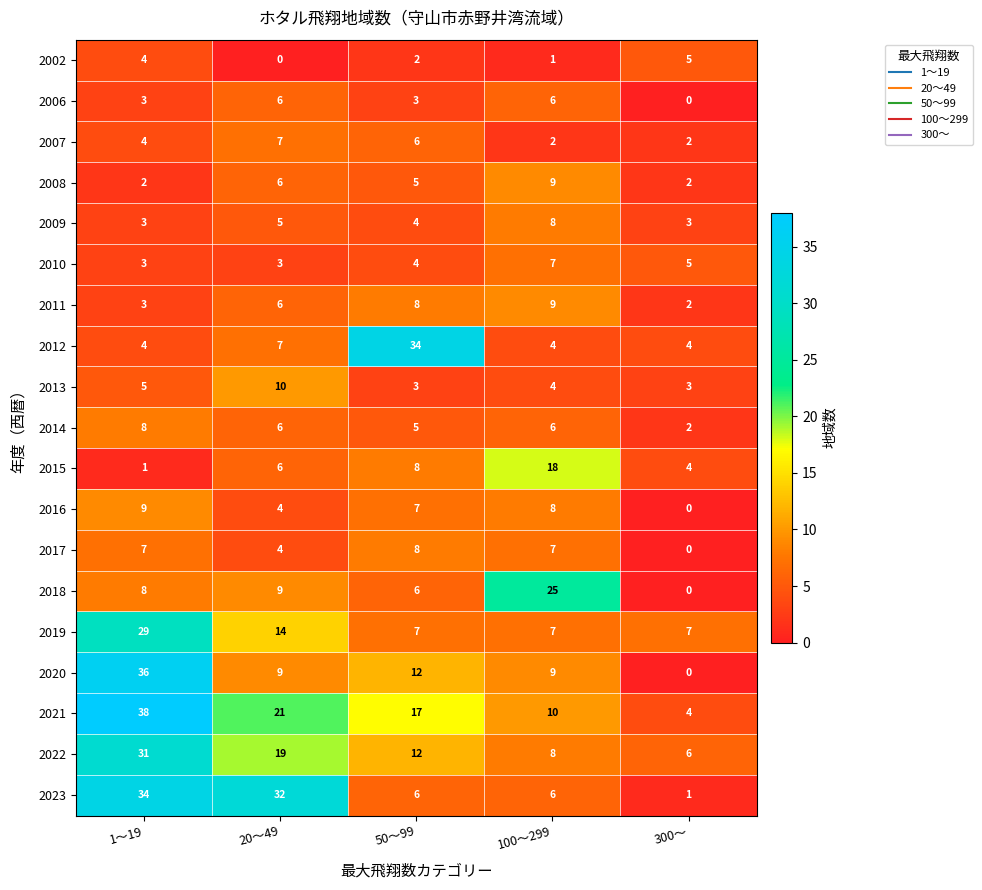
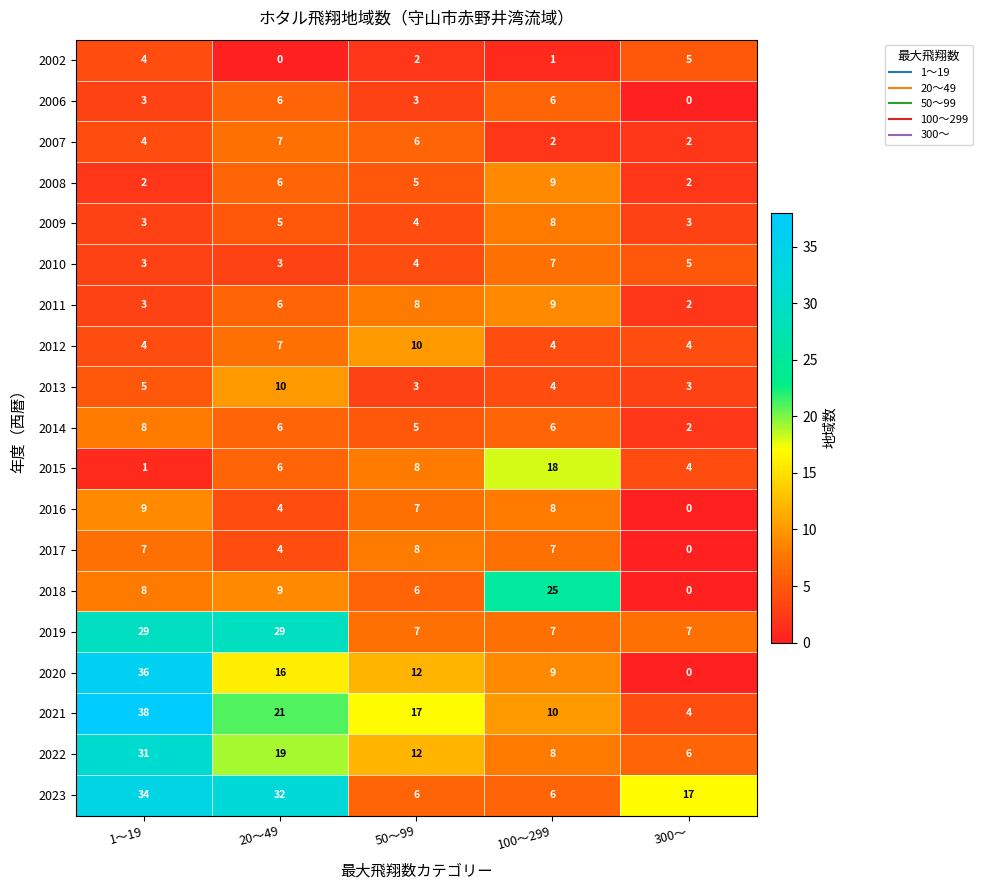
2012, 50～99: 34 -> 10
2019, 20～49: 14 -> 29
2020, 20～49: 9 -> 16
2023, 300～: 1 -> 17
